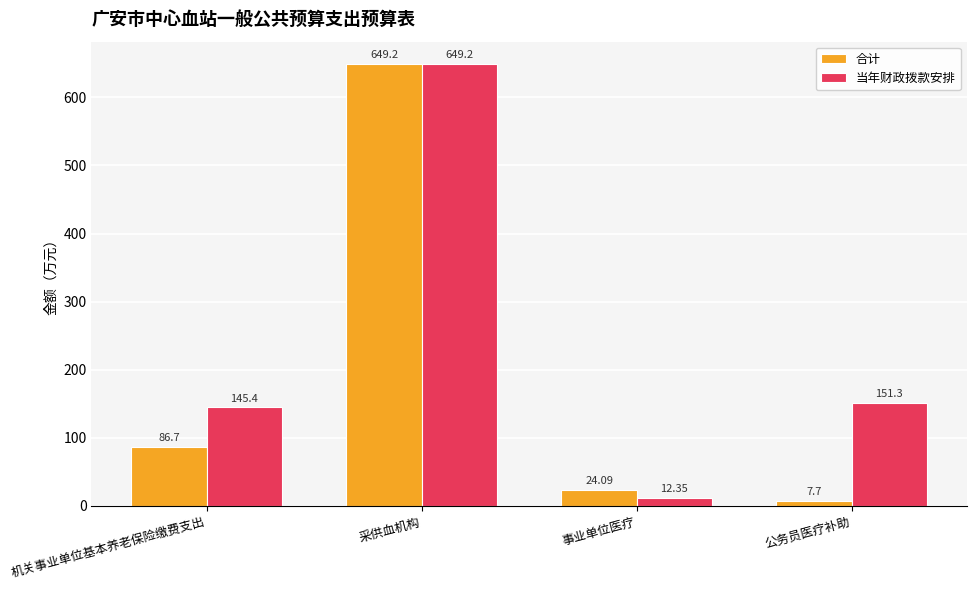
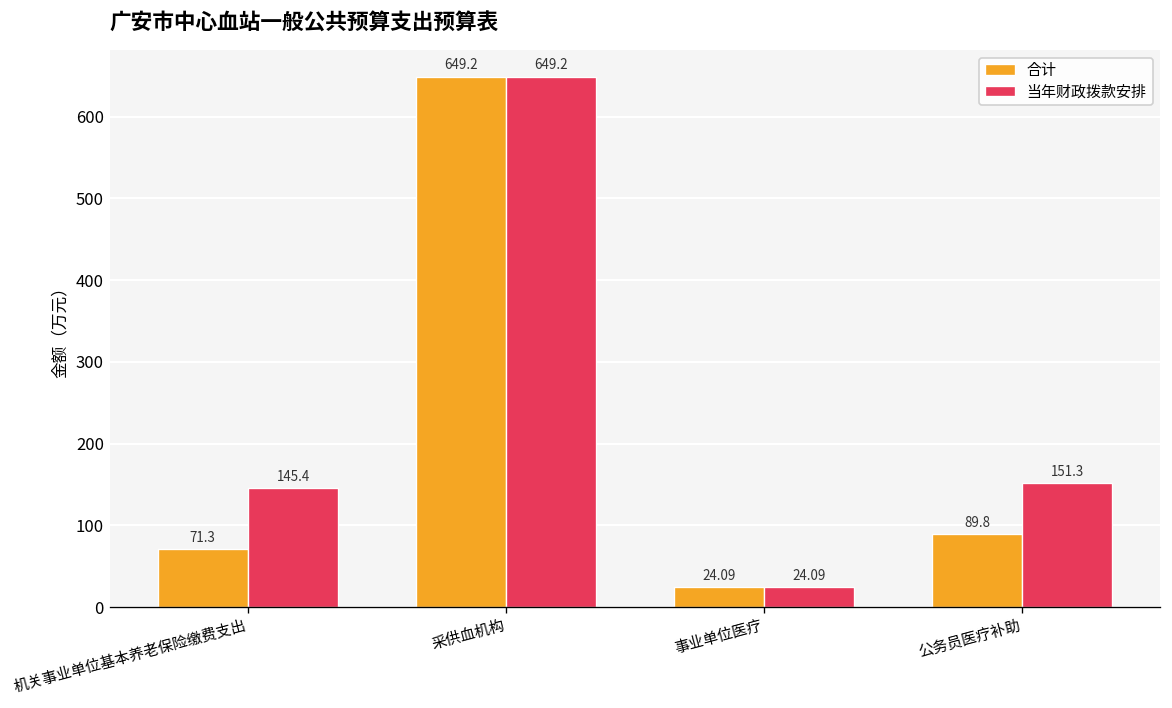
合计, 机关事业单位基本养老保险缴费支出: 86.7 -> 71.3
当年财政拨款安排, 事业单位医疗: 12.35 -> 24.09
合计, 公务员医疗补助: 7.7 -> 89.8
